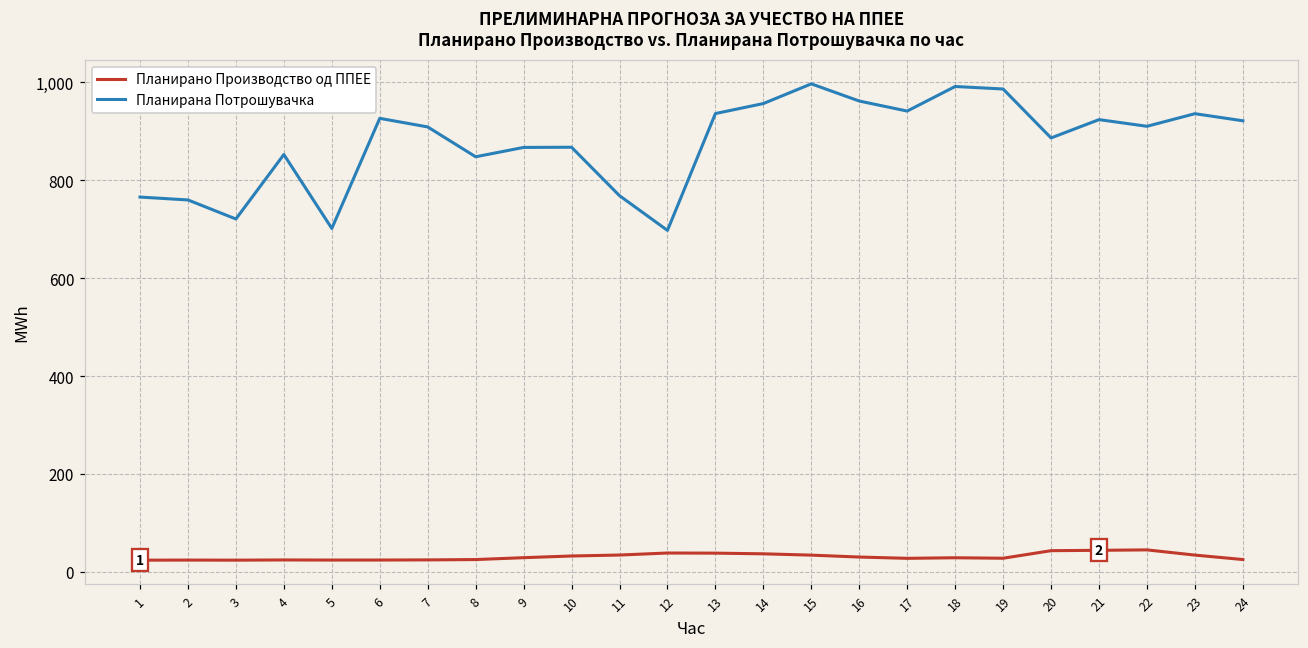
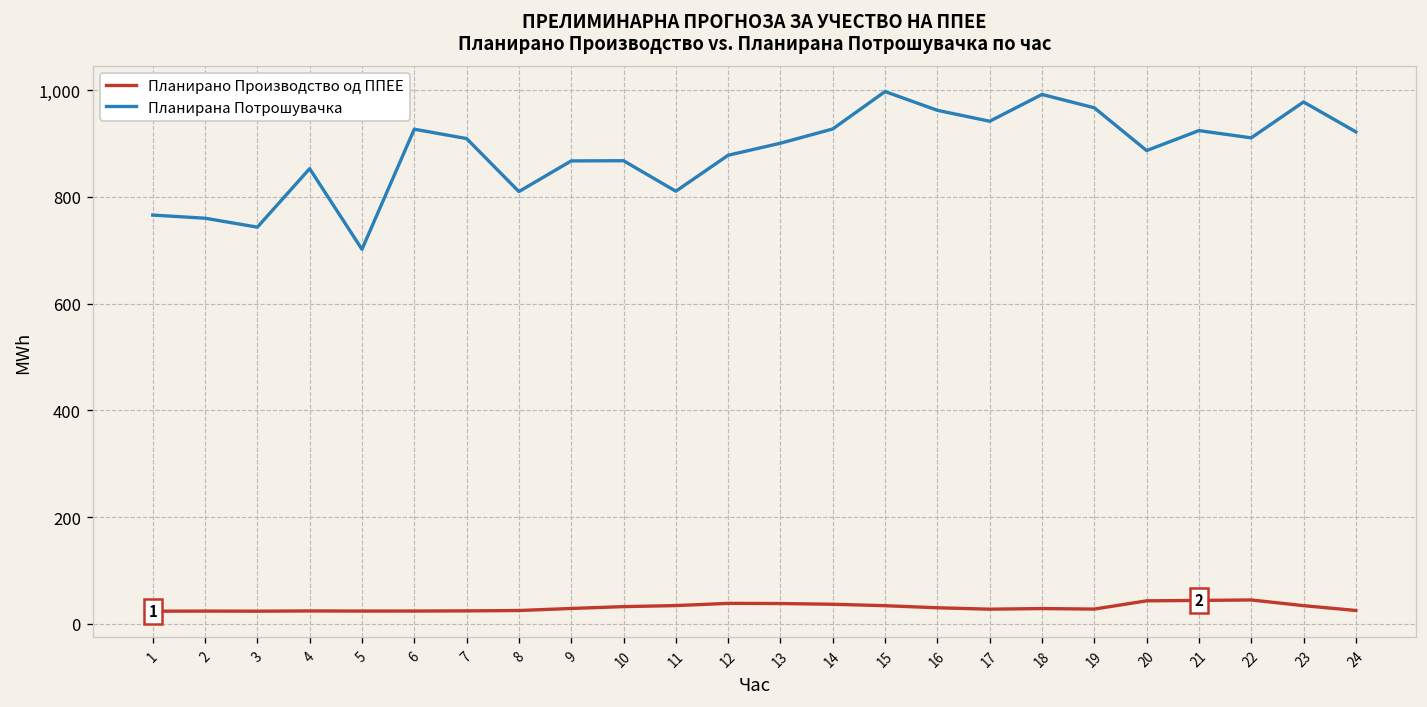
Планирана Потрошувачка, 3: 720 -> 740
Планирана Потрошувачка, 8: 850 -> 810
Планирана Потрошувачка, 11: 770 -> 810
Планирана Потрошувачка, 12: 700 -> 880
Планирана Потрошувачка, 13: 940 -> 900
Планирана Потрошувачка, 14: 960 -> 930
Планирана Потрошувачка, 19: 990 -> 970
Планирана Потрошувачка, 23: 940 -> 980
